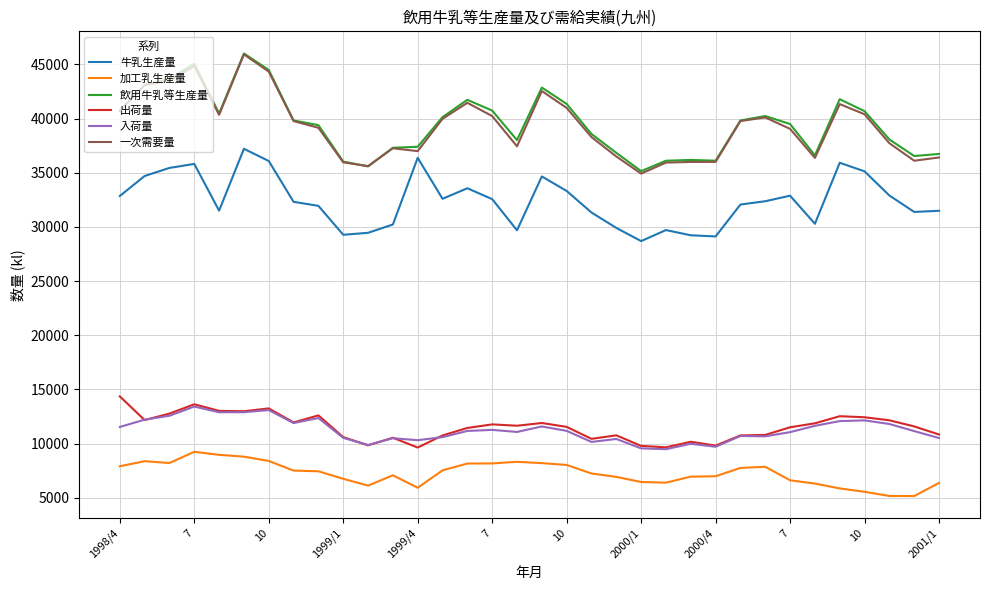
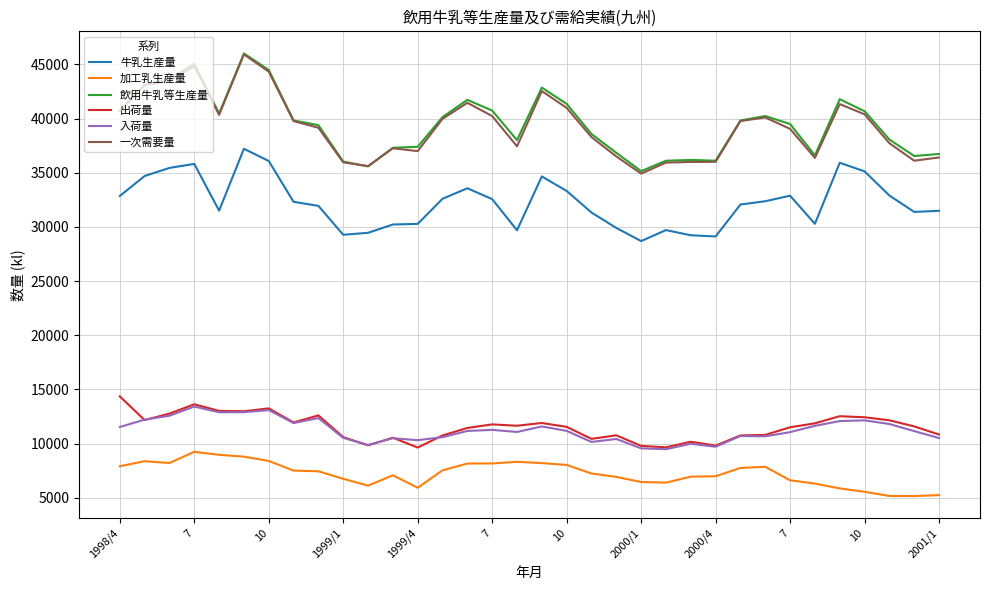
牛乳生産量, 1999/4: 36400 -> 30300
加工乳生産量, 2001/1: 6400 -> 5200
